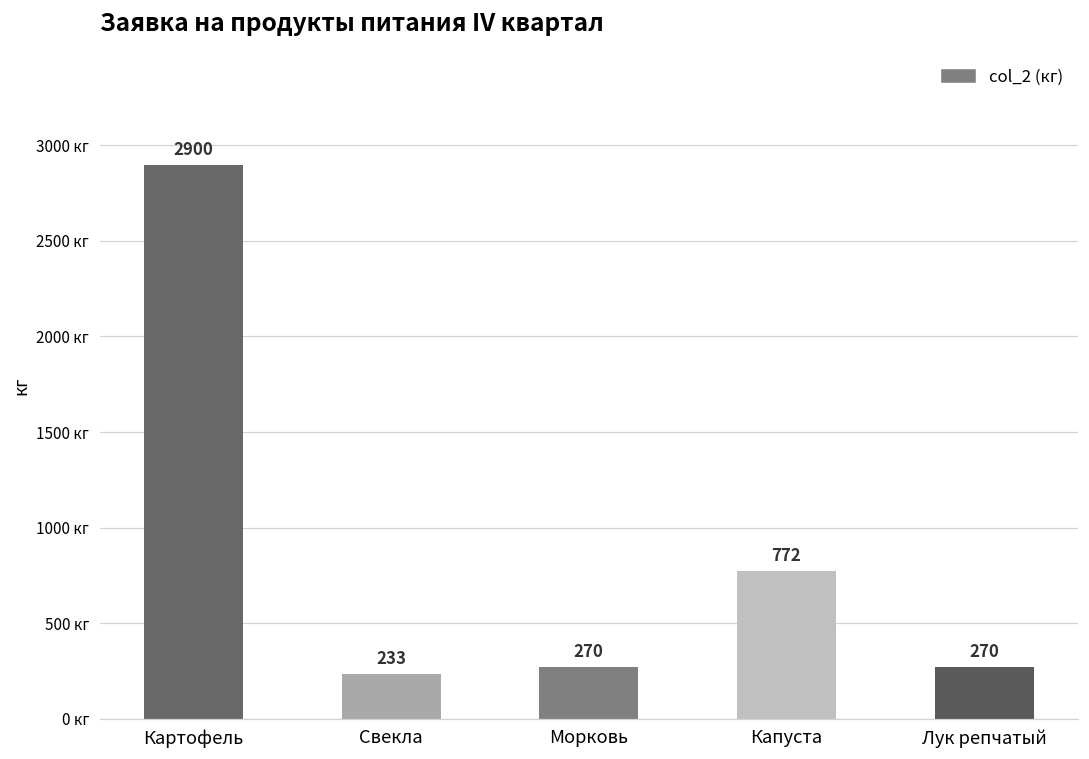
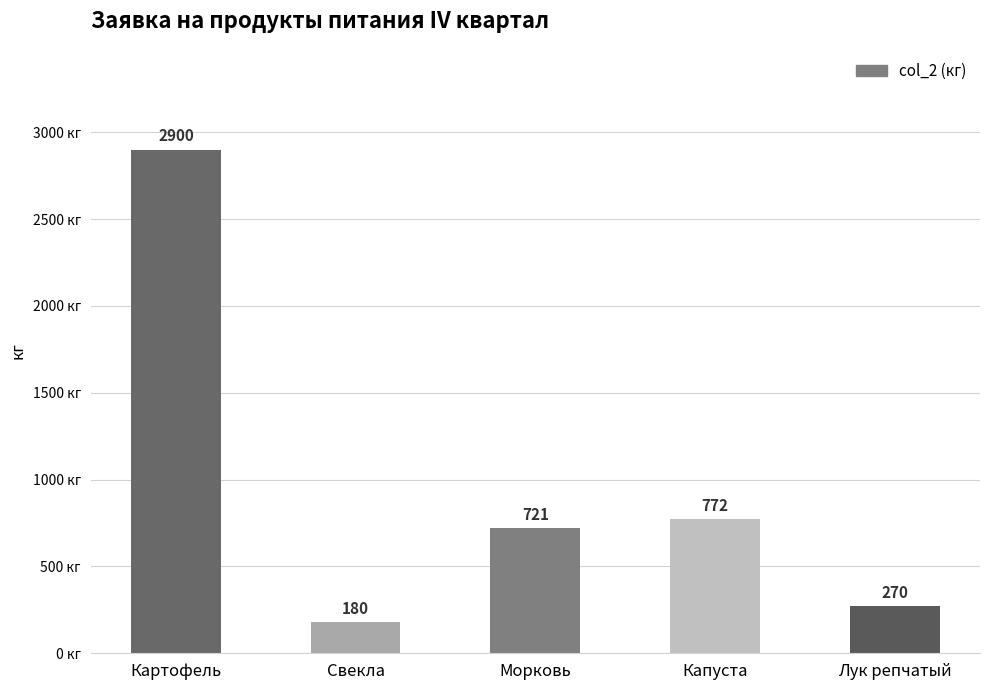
Свекла: 233 -> 180
Морковь: 270 -> 721
